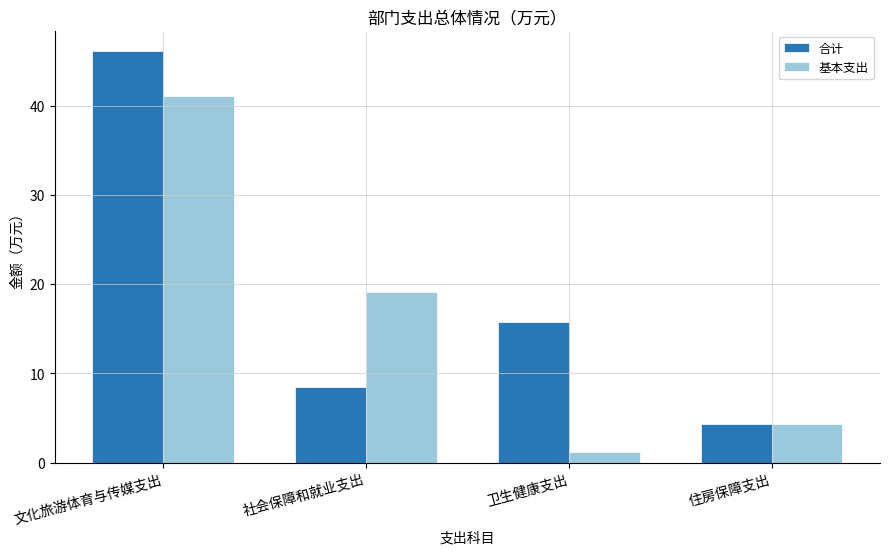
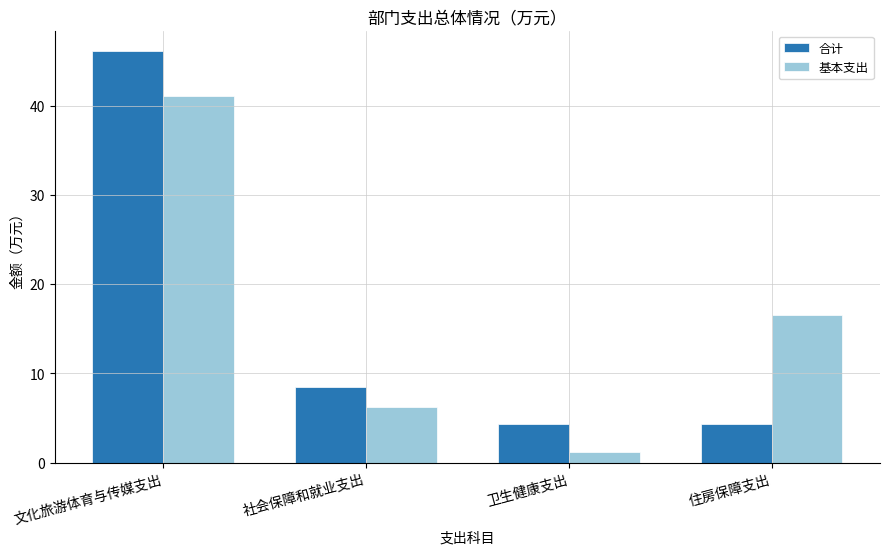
基本支出, 社会保障和就业支出: 19 -> 6
合计, 卫生健康支出: 16 -> 4
基本支出, 住房保障支出: 4 -> 17
